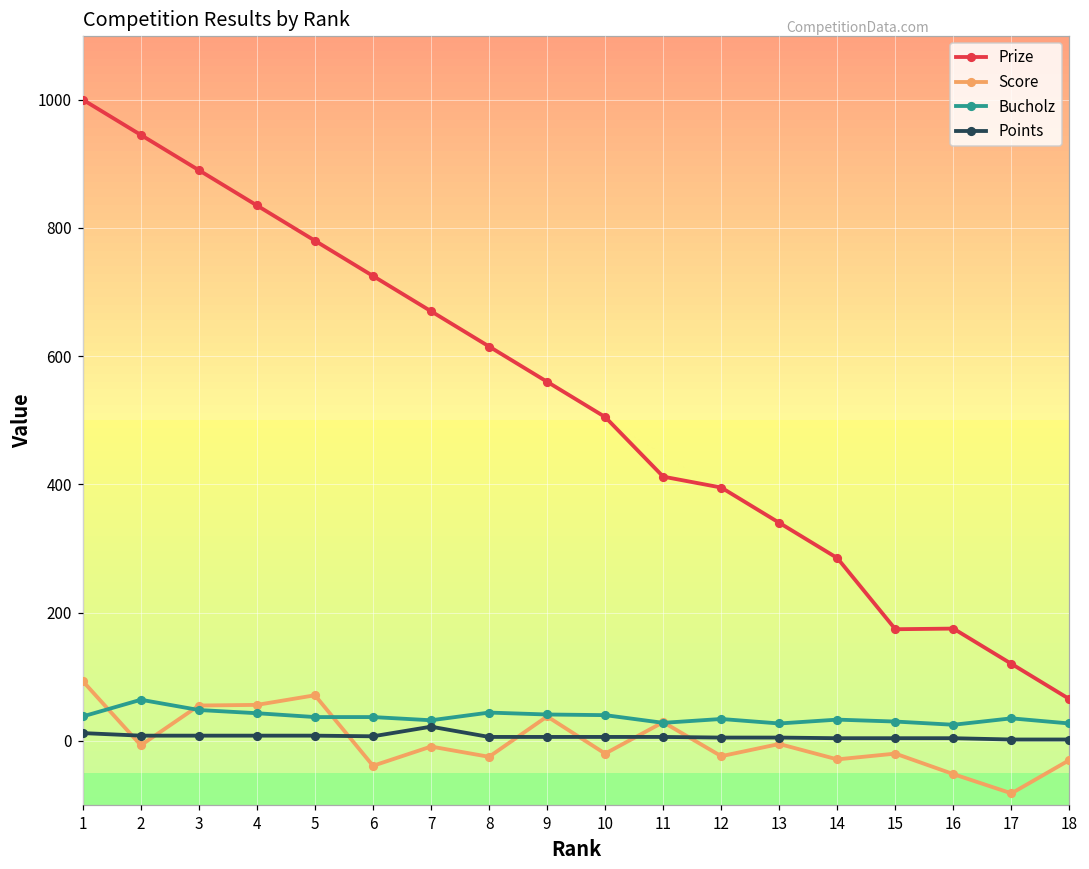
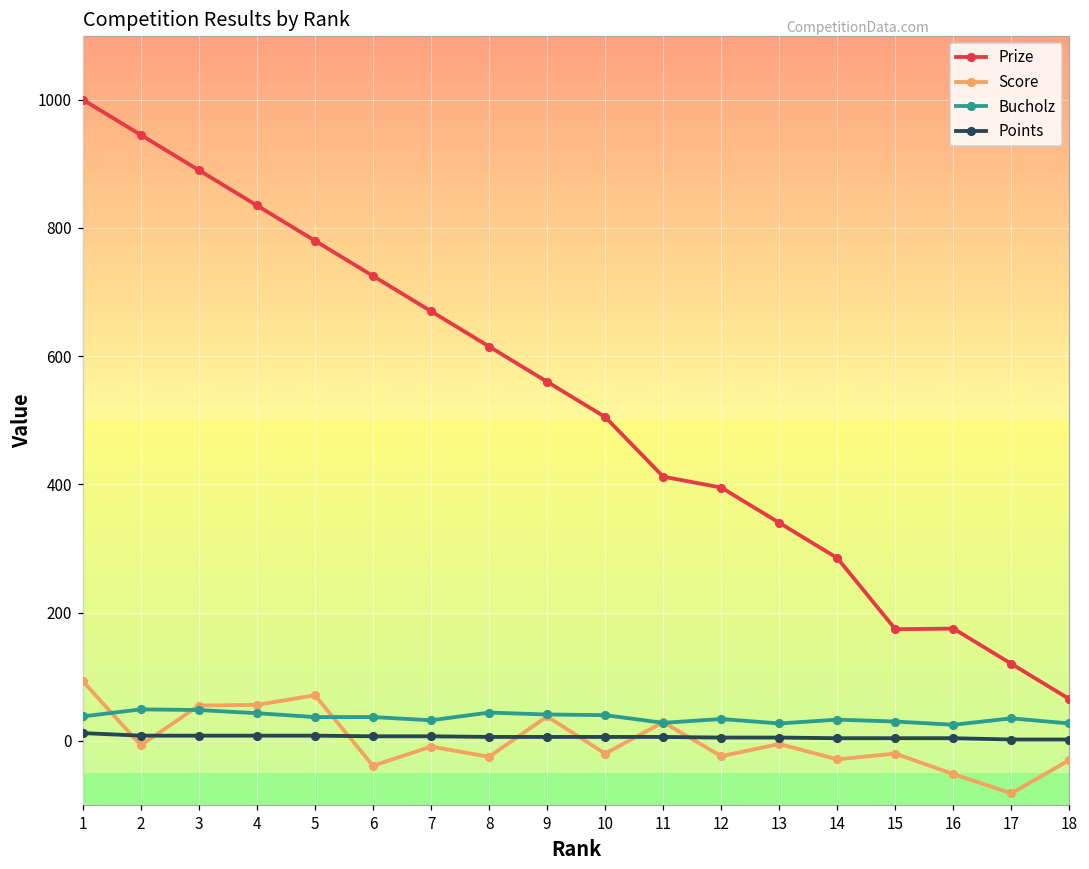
Bucholz, 2: 60 -> 50
Points, 7: 20 -> 10
